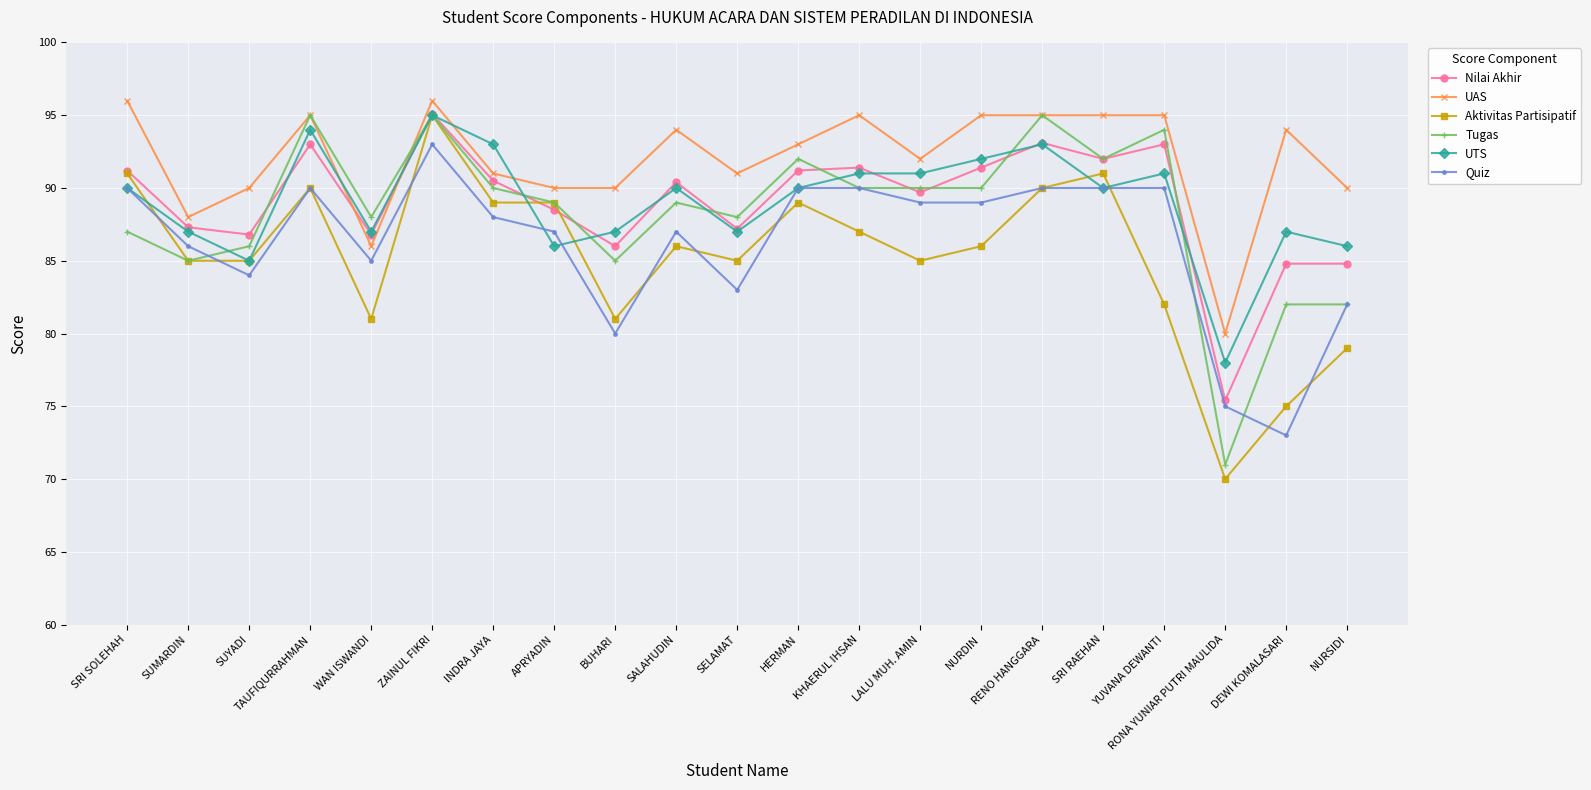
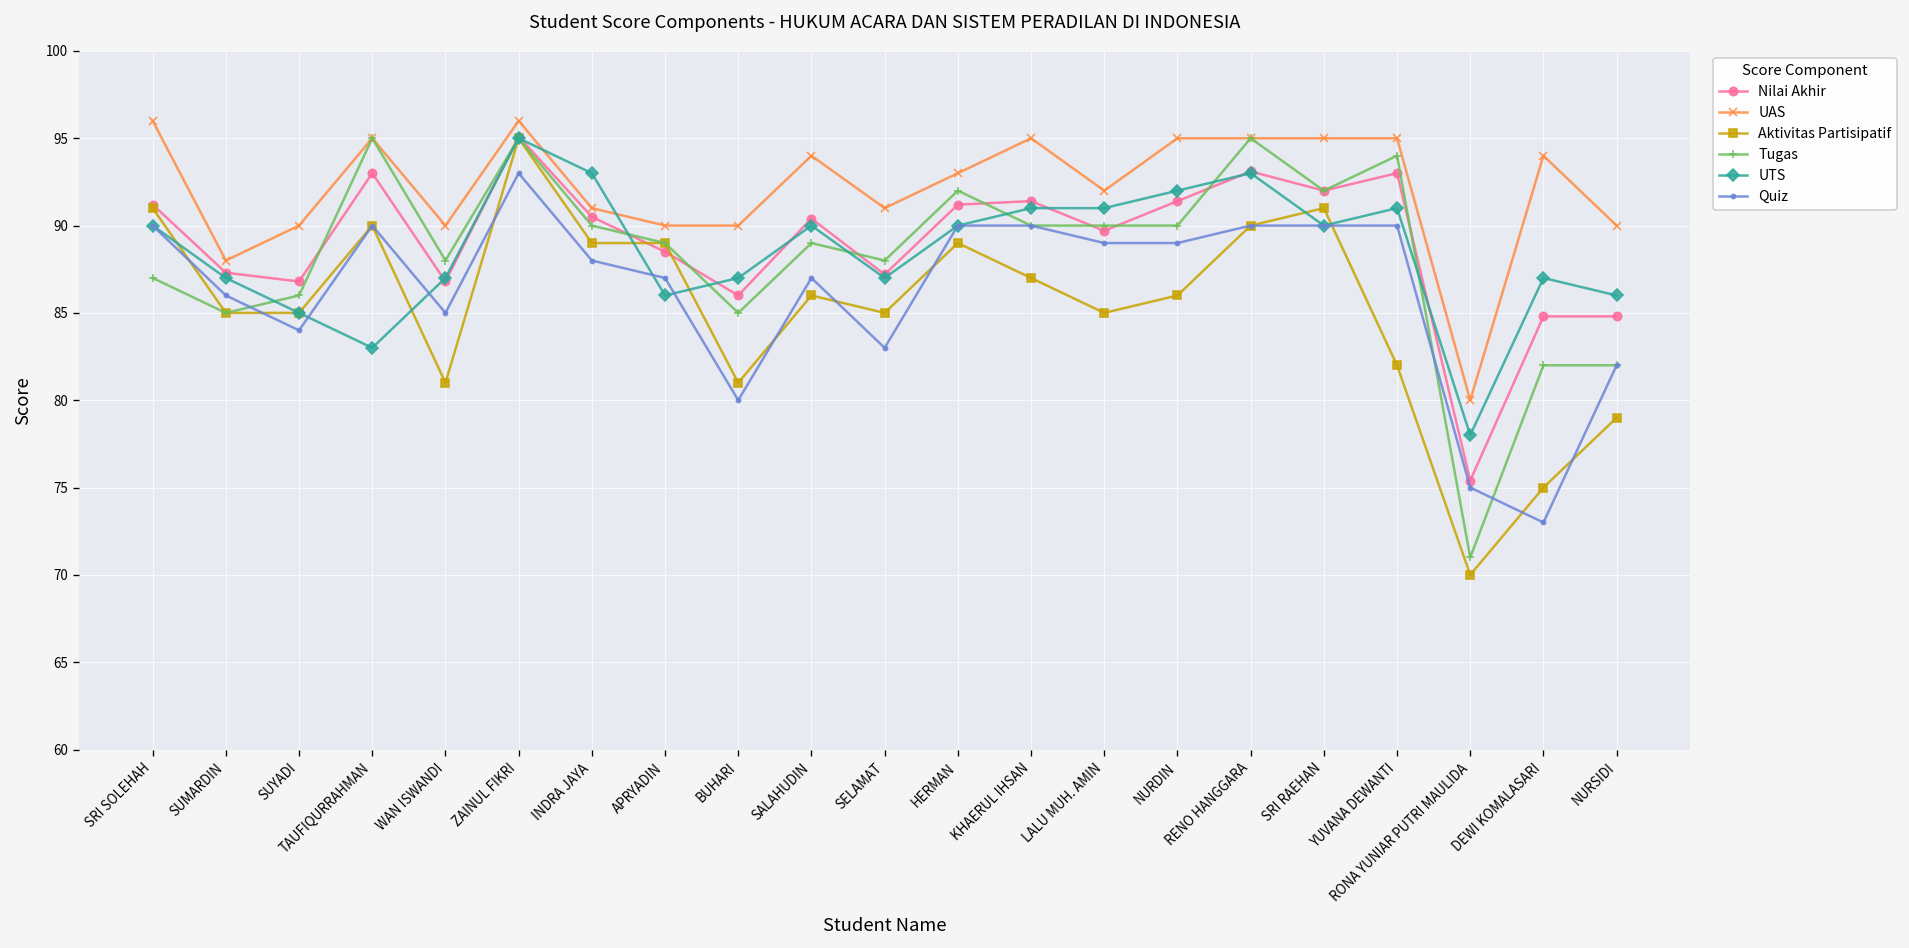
UTS, TAUFIQURRAHMAN: 94 -> 83
UAS, WAN ISWANDI: 86 -> 90
